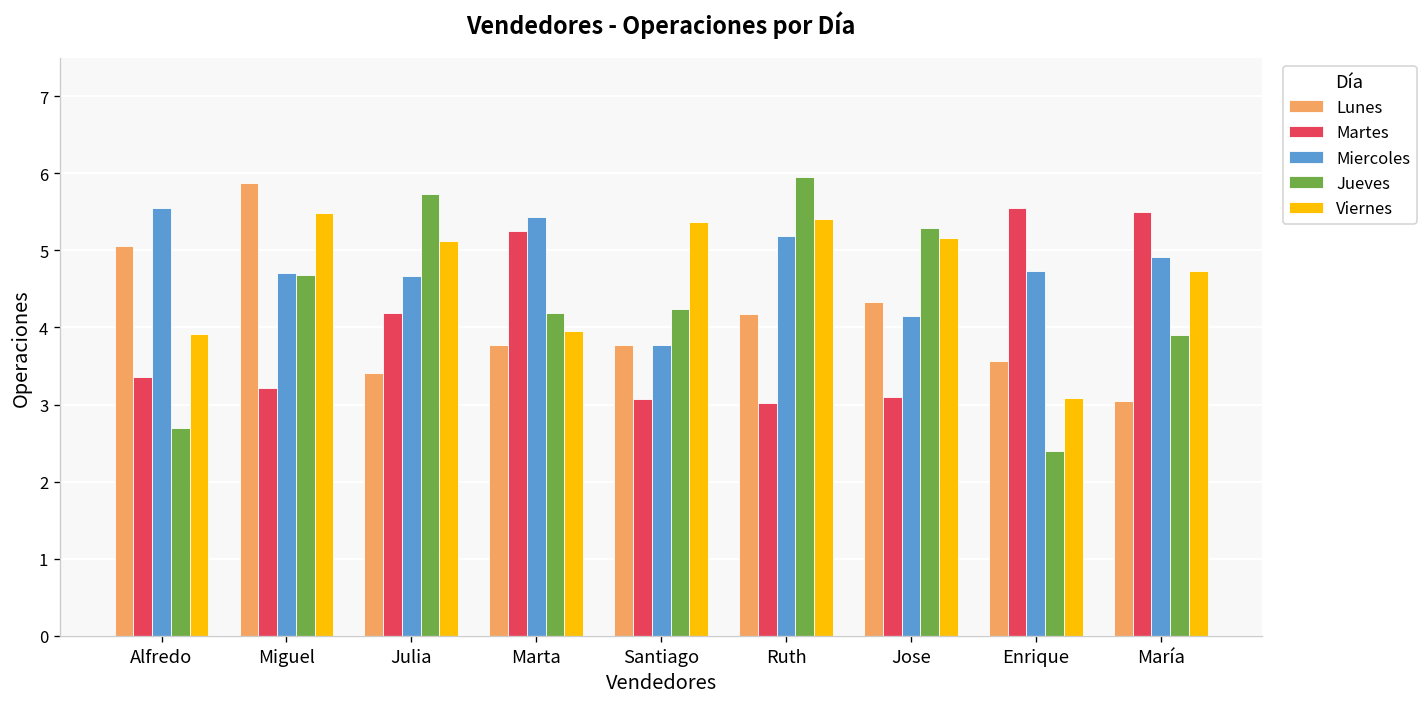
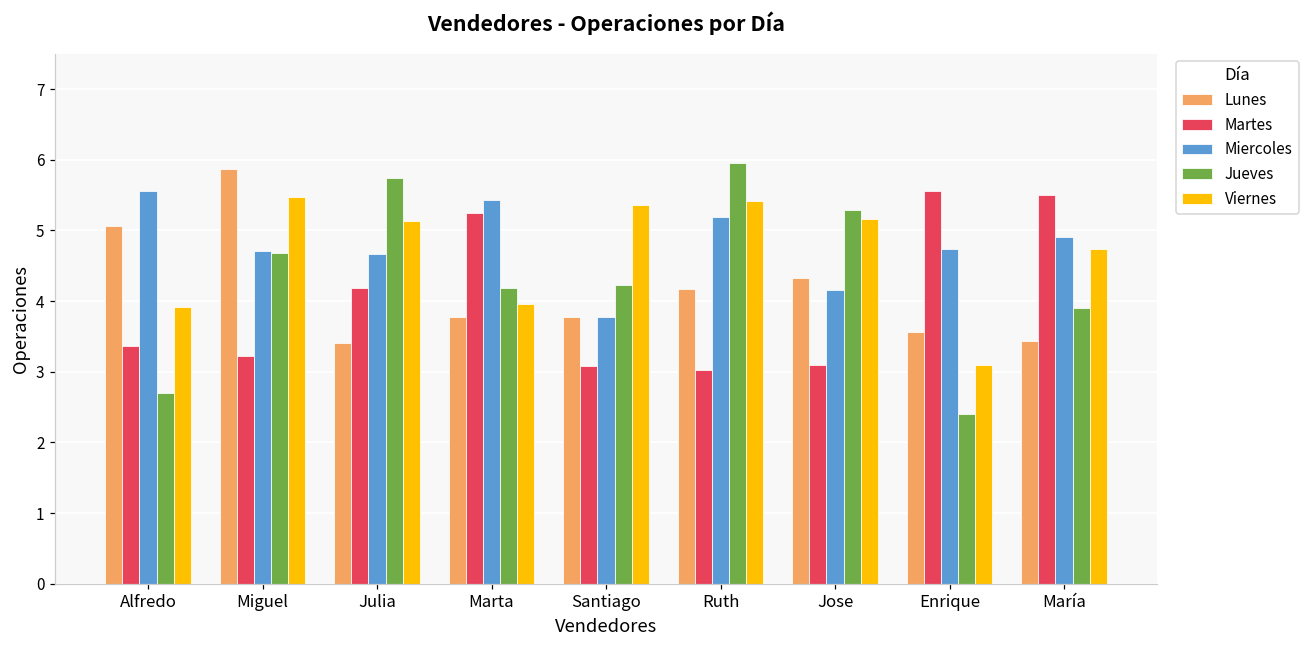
Lunes, María: 3.1 -> 3.4
